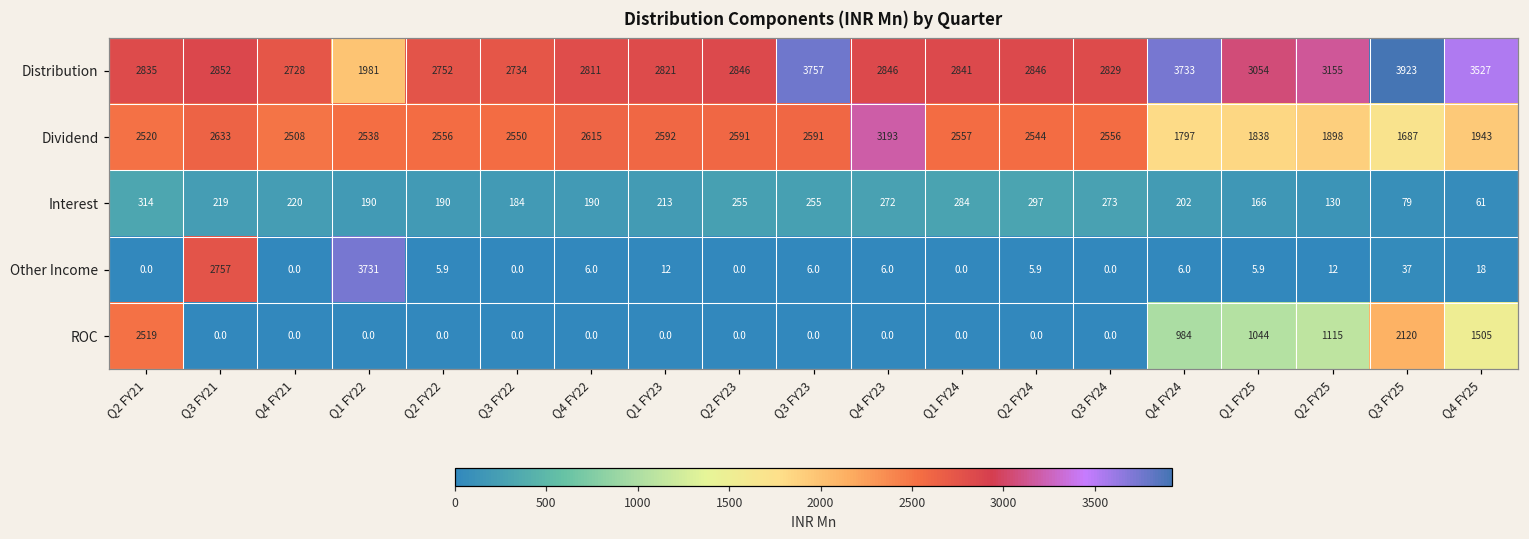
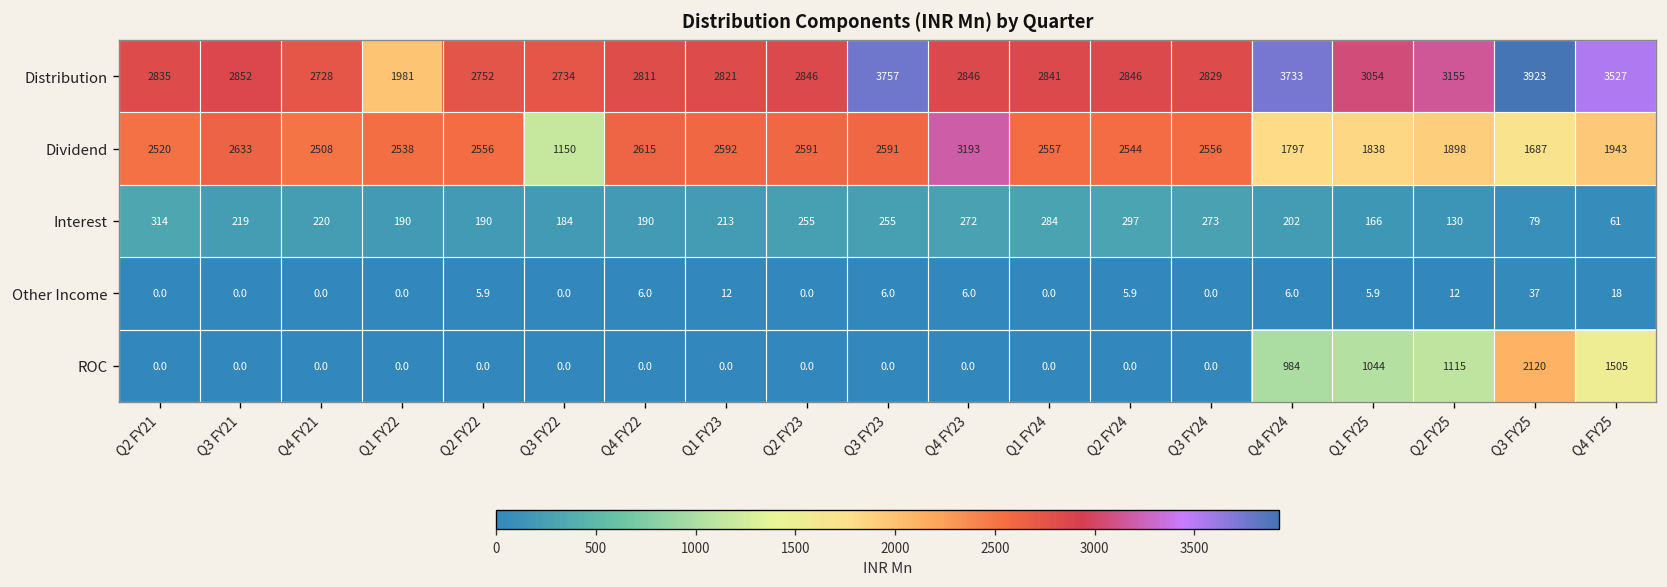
Dividend, Q3 FY22: 2550 -> 1150
Other Income, Q3 FY21: 2757 -> 0.0
Other Income, Q1 FY22: 3731 -> 0.0
ROC, Q2 FY21: 2519 -> 0.0
